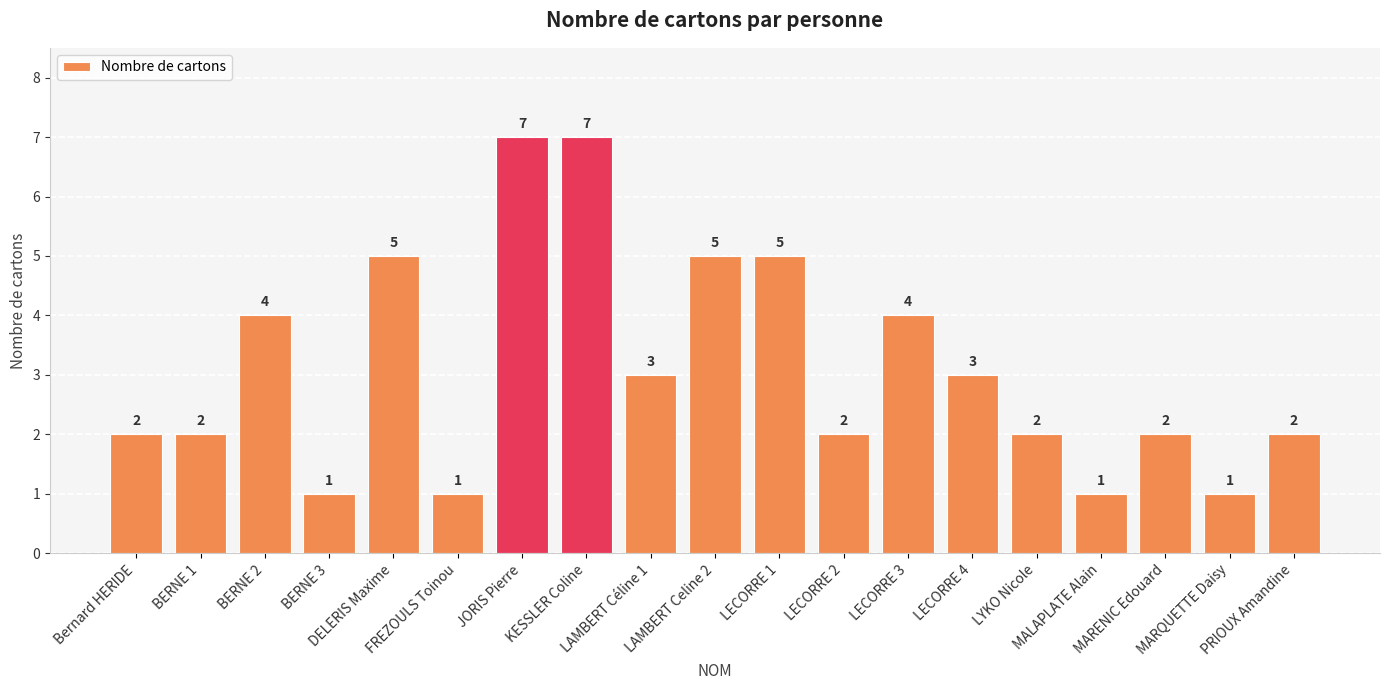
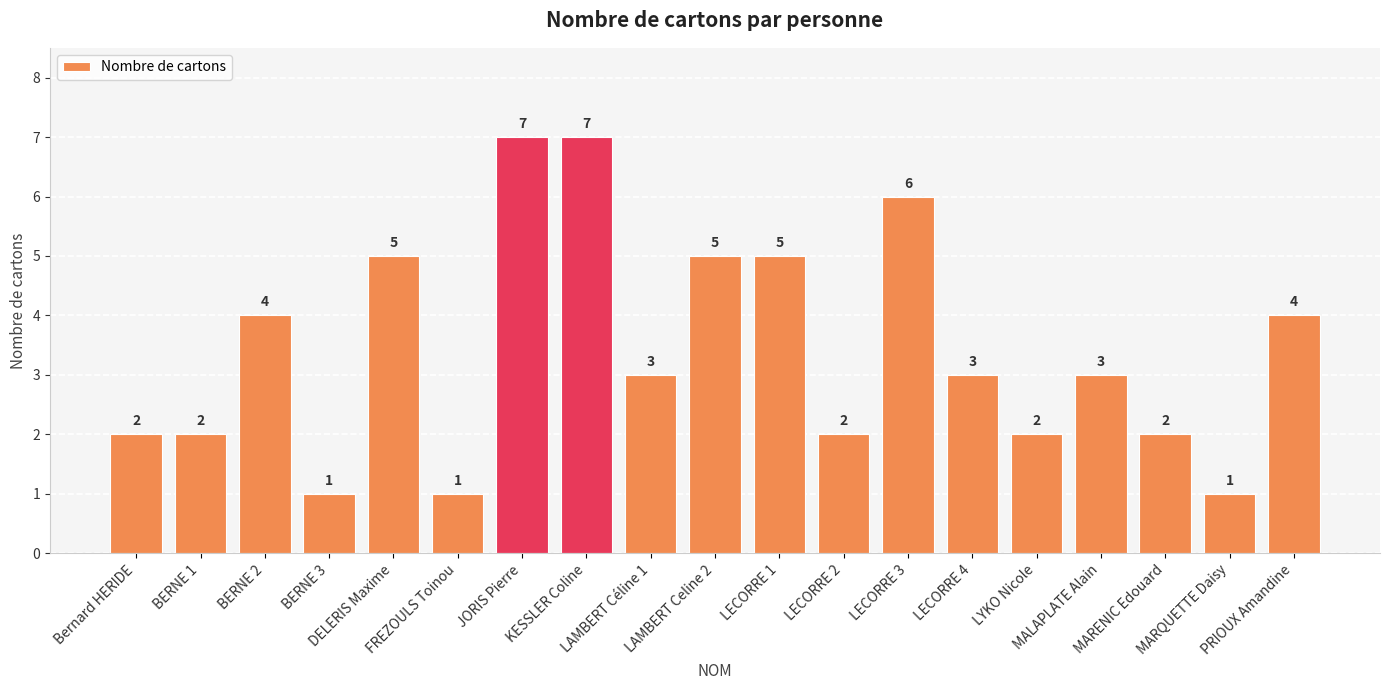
LECORRE 3: 4 -> 6
MALAPLATE Alain: 1 -> 3
PRIOUX Amandine: 2 -> 4
